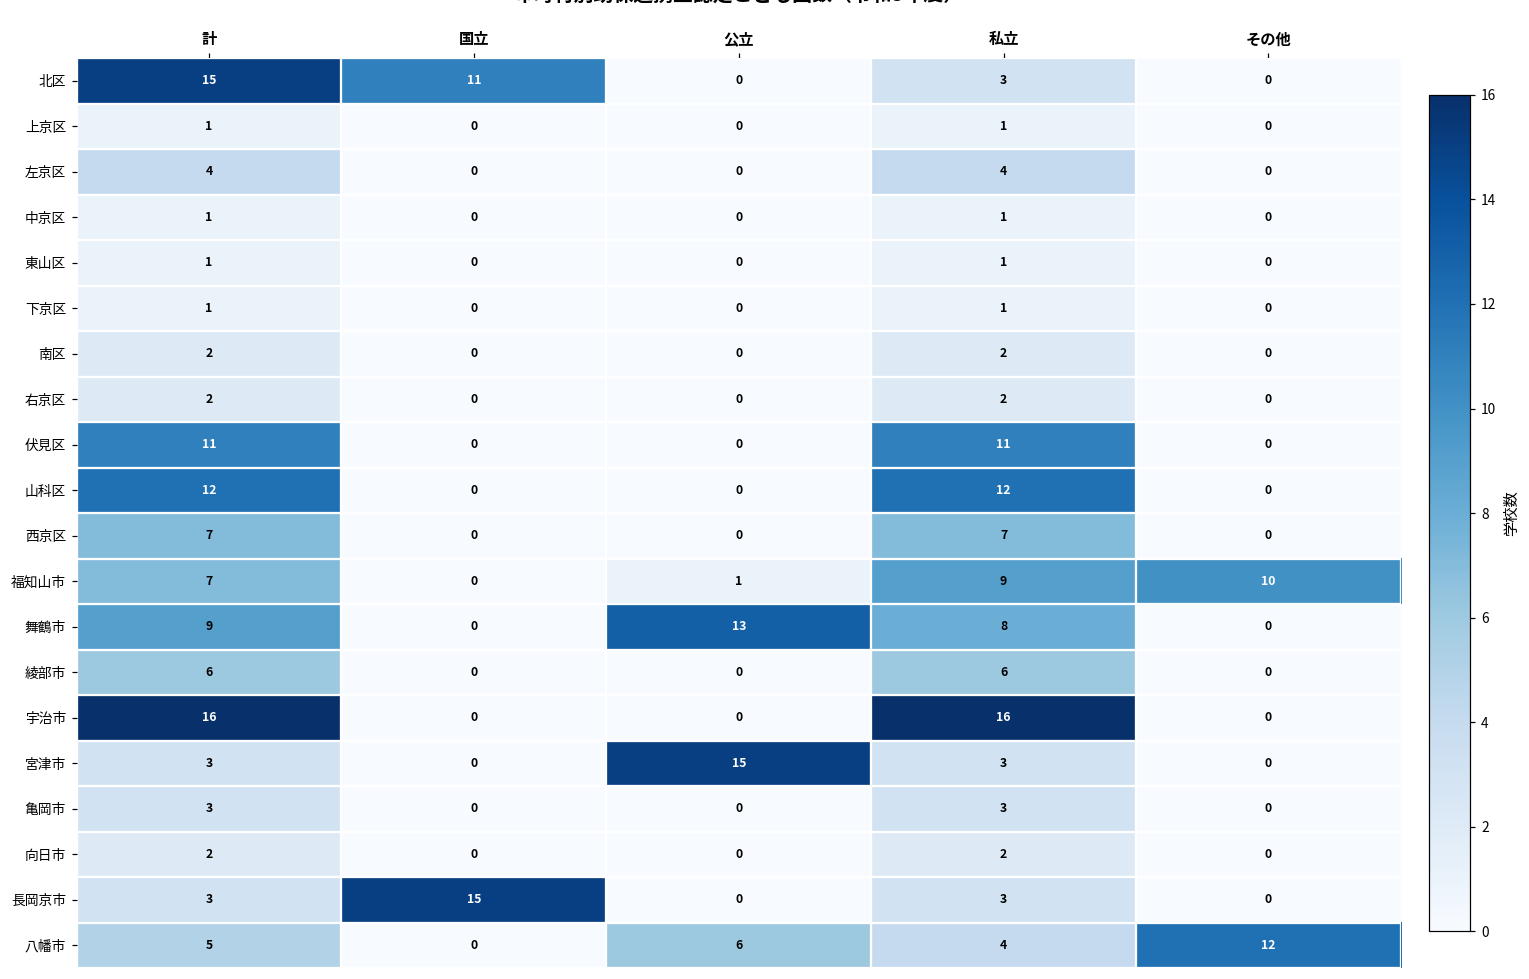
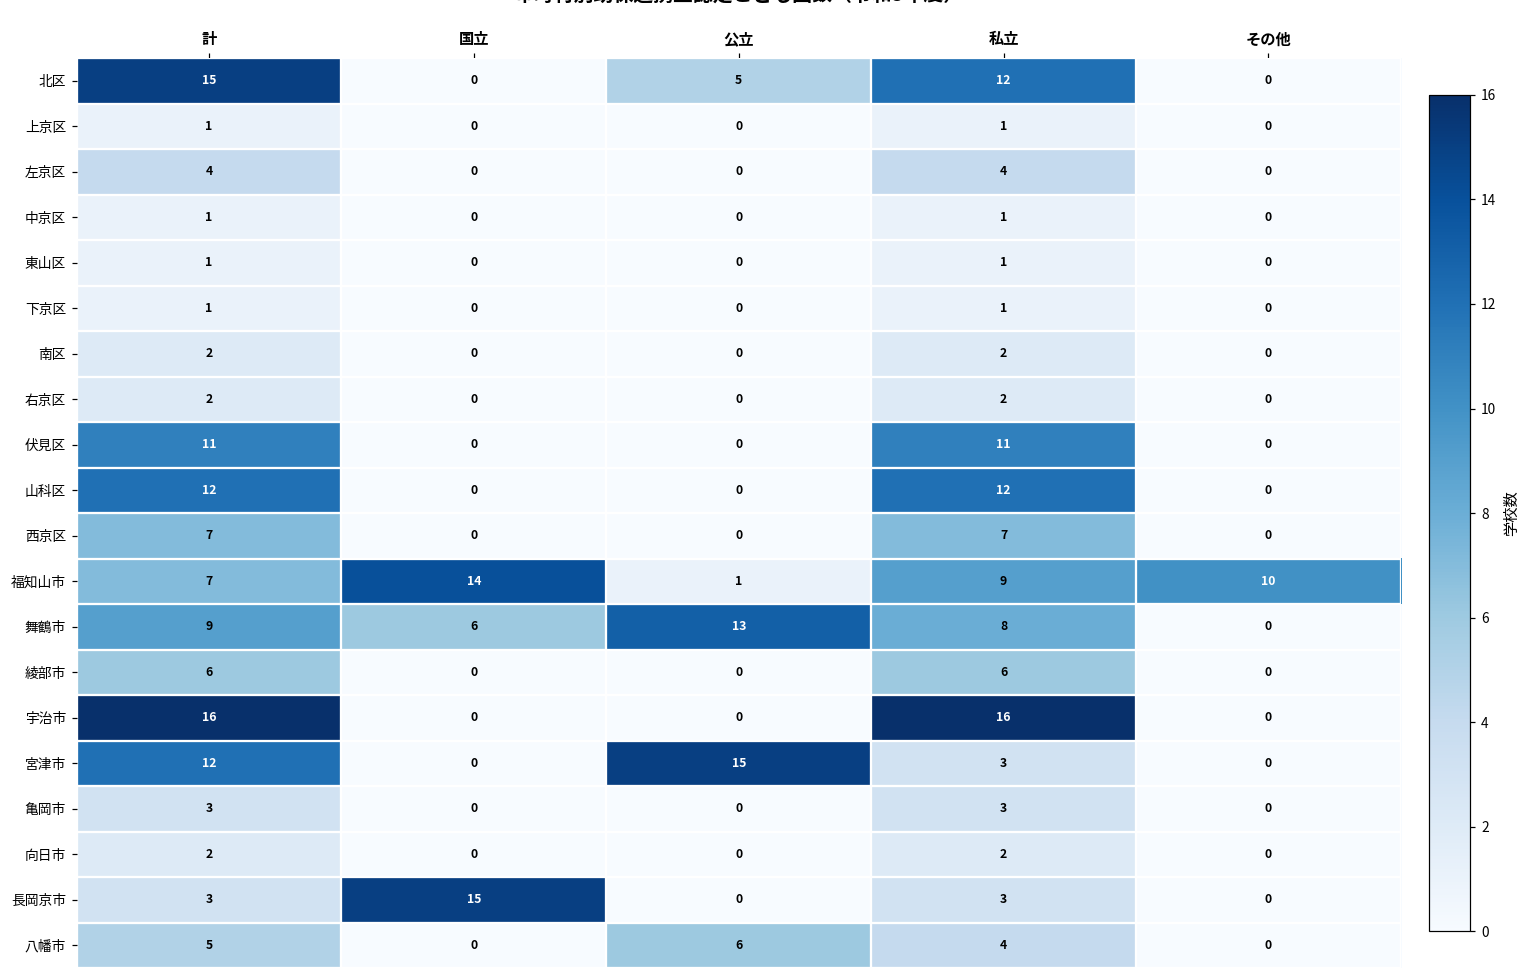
北区, 国立: 11 -> 0
北区, 公立: 0 -> 5
北区, 私立: 3 -> 12
福知山市, 国立: 0 -> 14
舞鶴市, 国立: 0 -> 6
宮津市, 計: 3 -> 12
八幡市, その他: 12 -> 0
